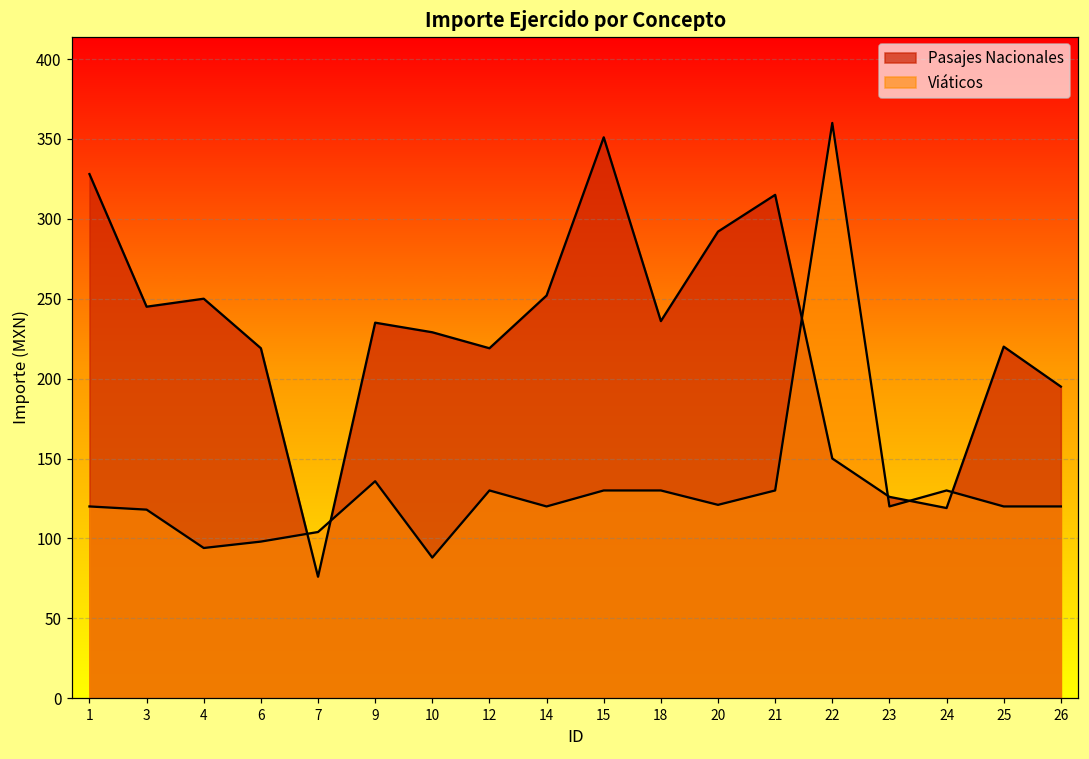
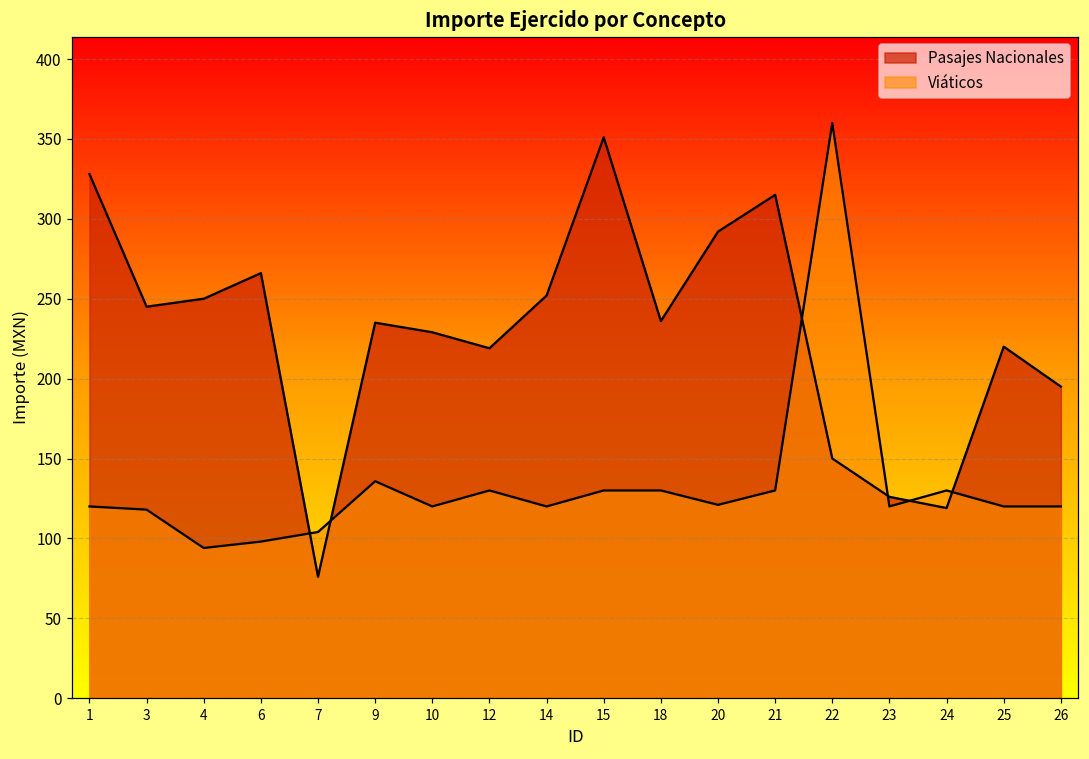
Pasajes Nacionales, 6: 219 -> 266
Viáticos, 10: 88 -> 120
